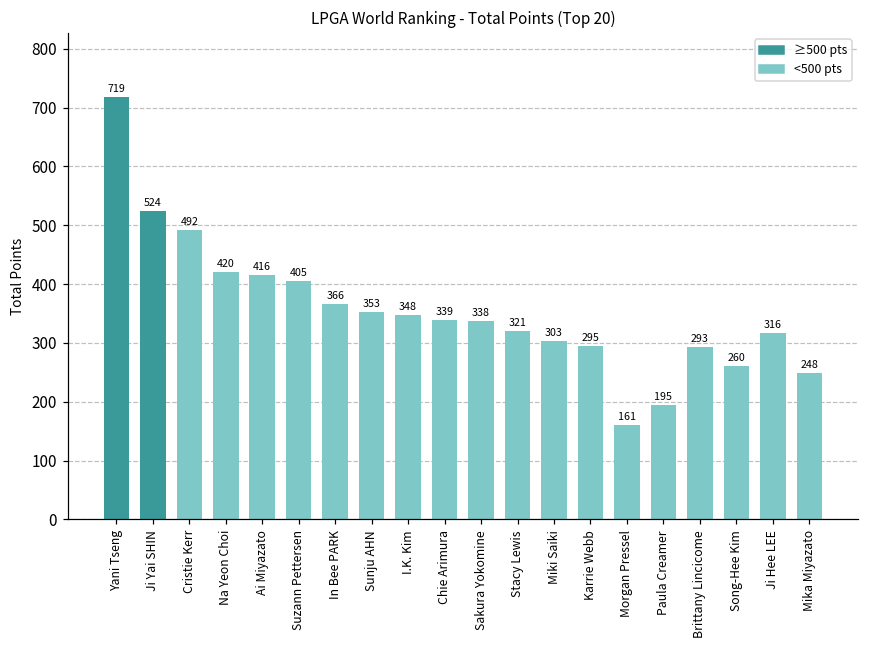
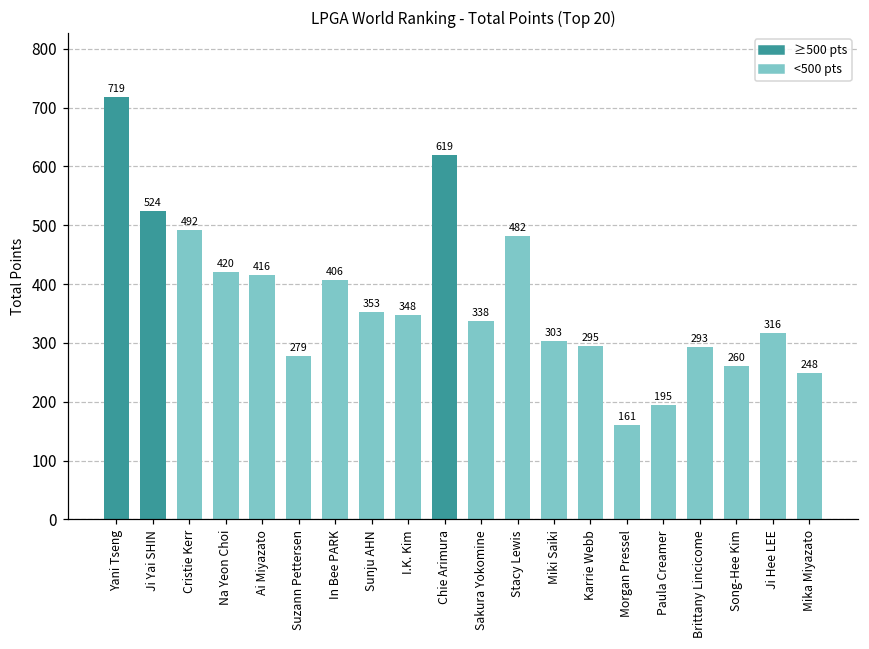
Suzann Pettersen: 405 -> 279
In Bee PARK: 366 -> 406
Chie Arimura: 339 -> 619
Stacy Lewis: 321 -> 482
